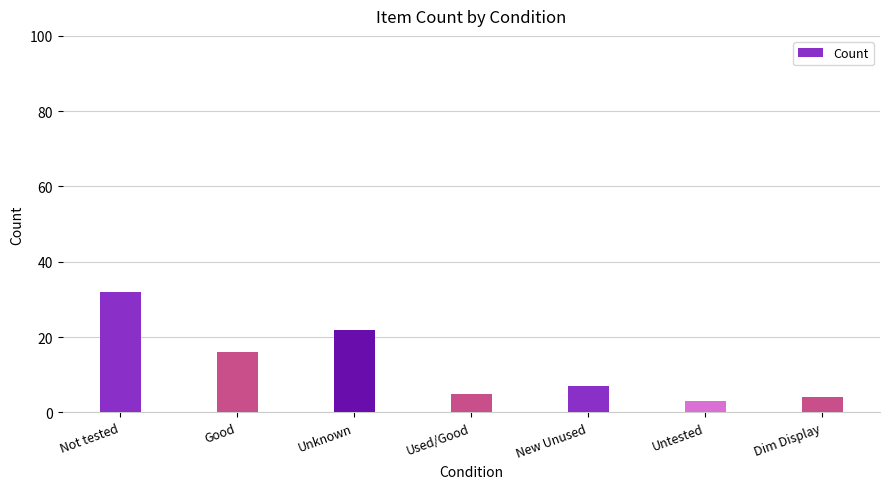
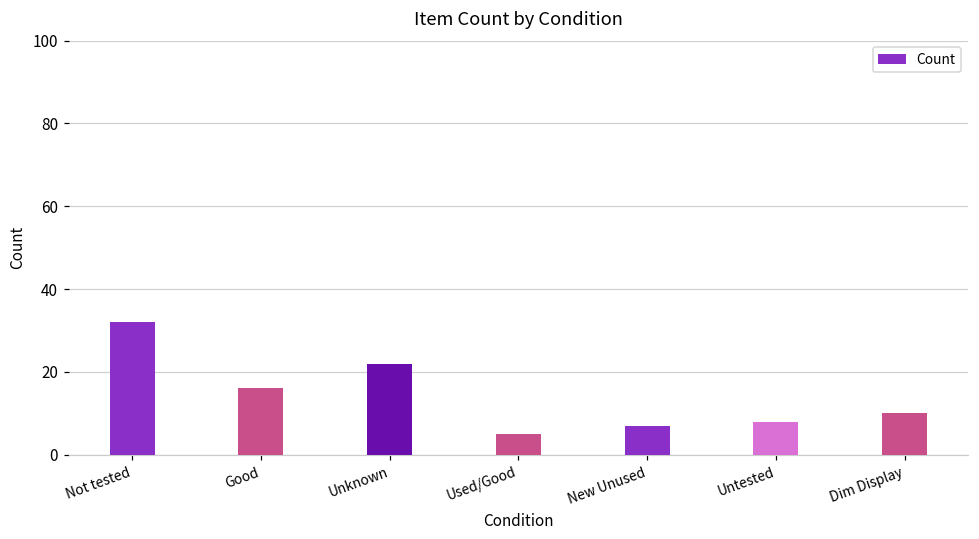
Untested: 3 -> 8
Dim Display: 4 -> 10
